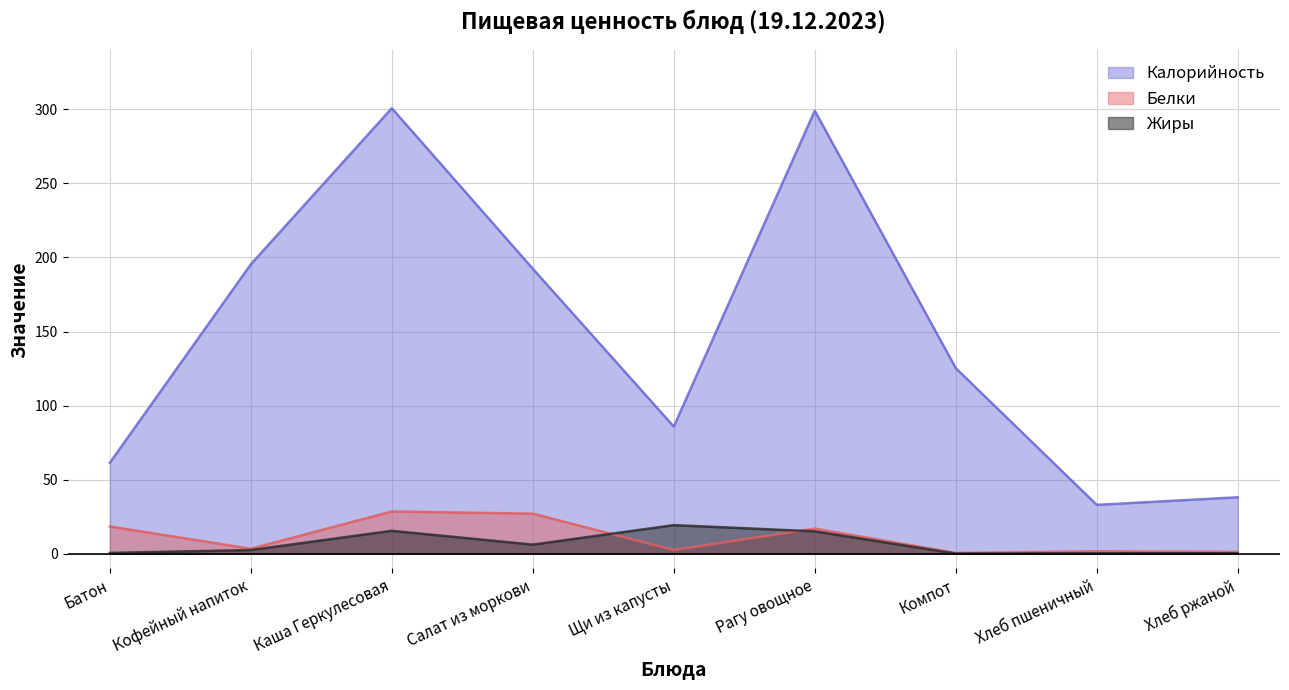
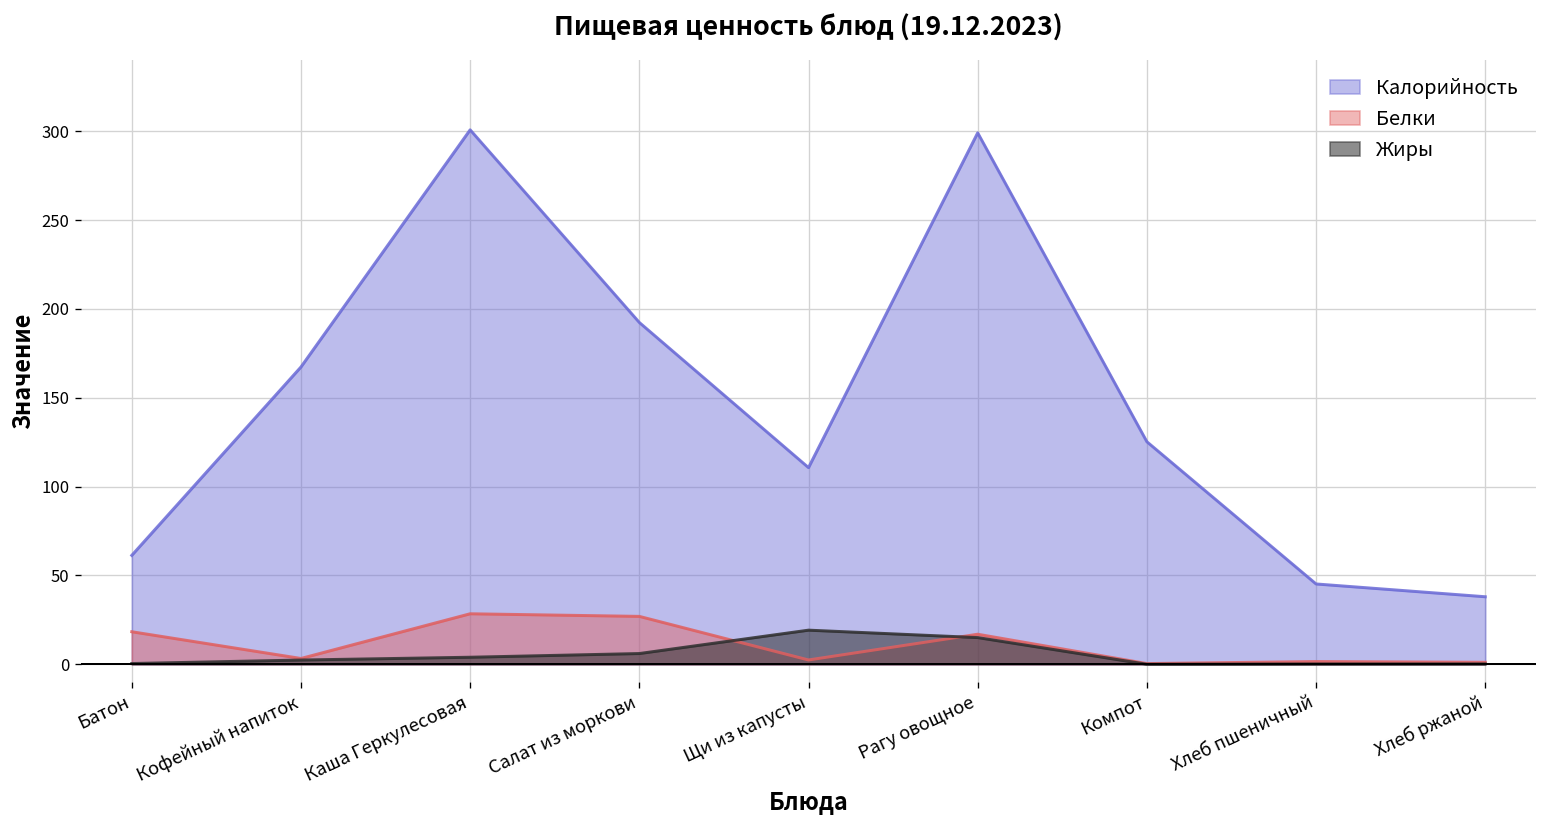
Калорийность, Кофейный напиток: 195 -> 167
Жиры, Каша Геркулесовая: 15 -> 4
Калорийность, Щи из капусты: 86 -> 111
Калорийность, Хлеб пшеничный: 33 -> 45
